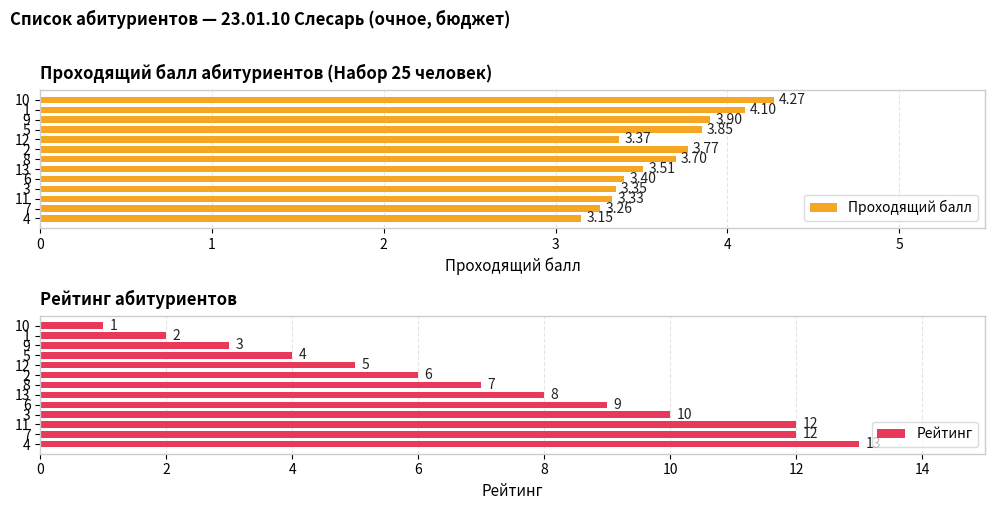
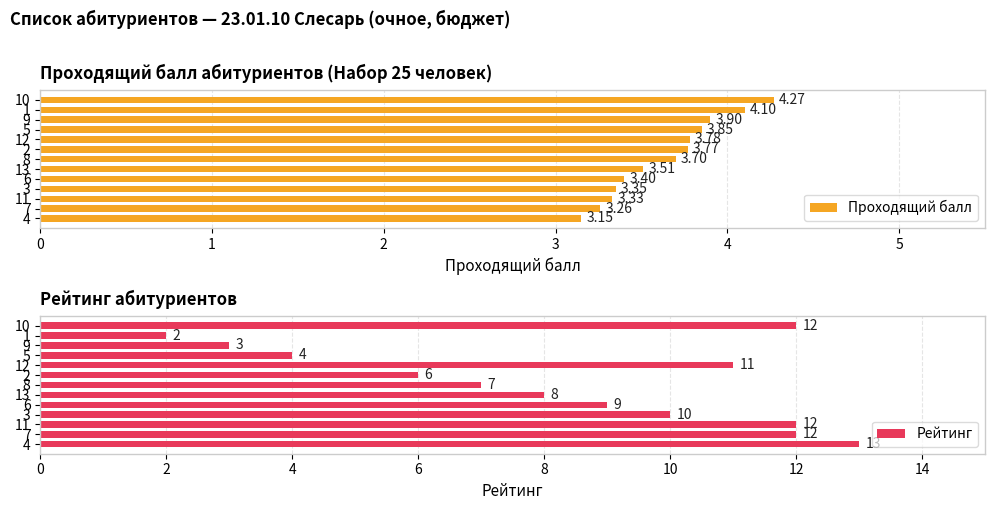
Проходящий балл абитуриентов (Набор 25 человек), 12: 3.37 -> 3.78
Рейтинг абитуриентов, 10: 1 -> 12
Рейтинг абитуриентов, 12: 5 -> 11
